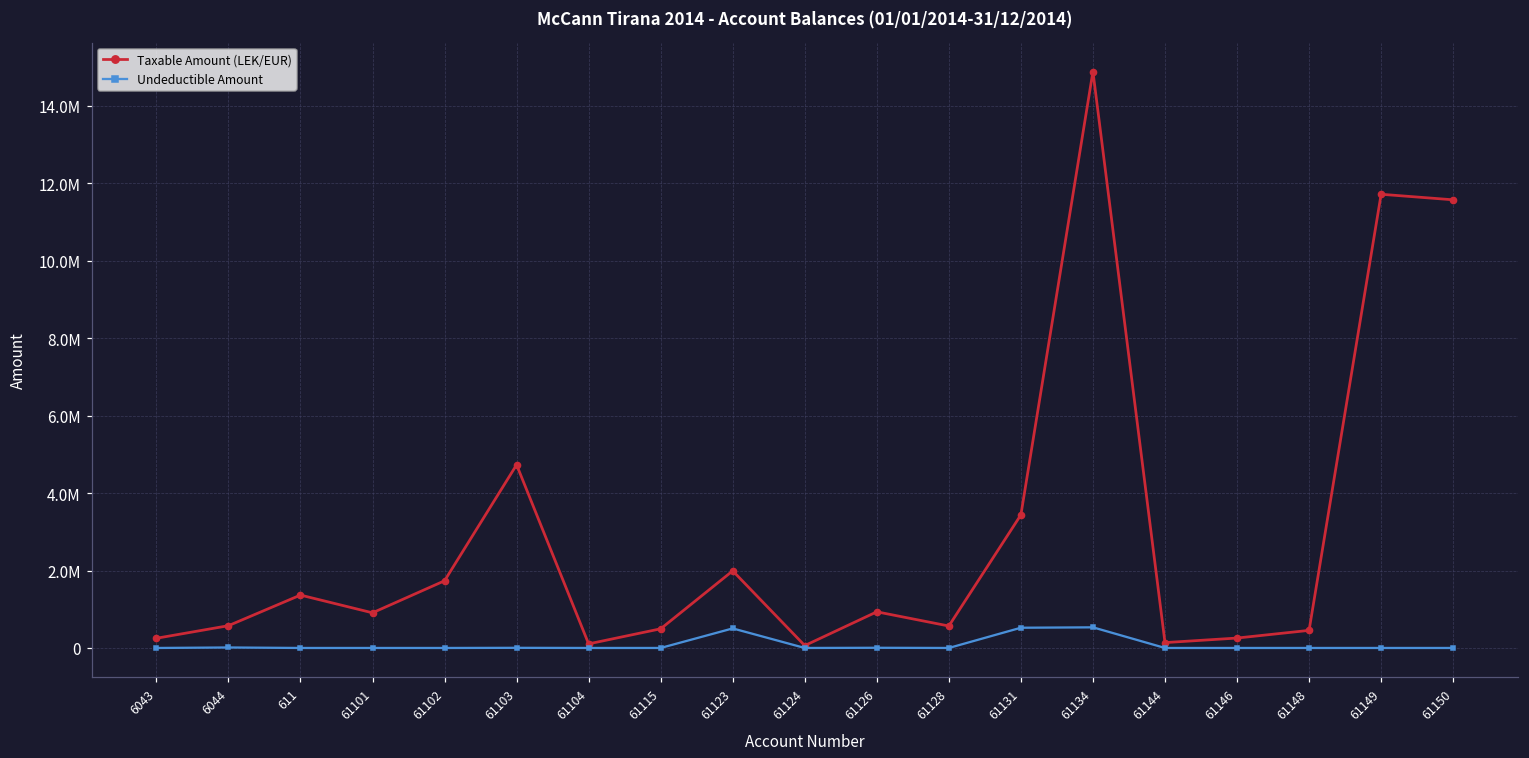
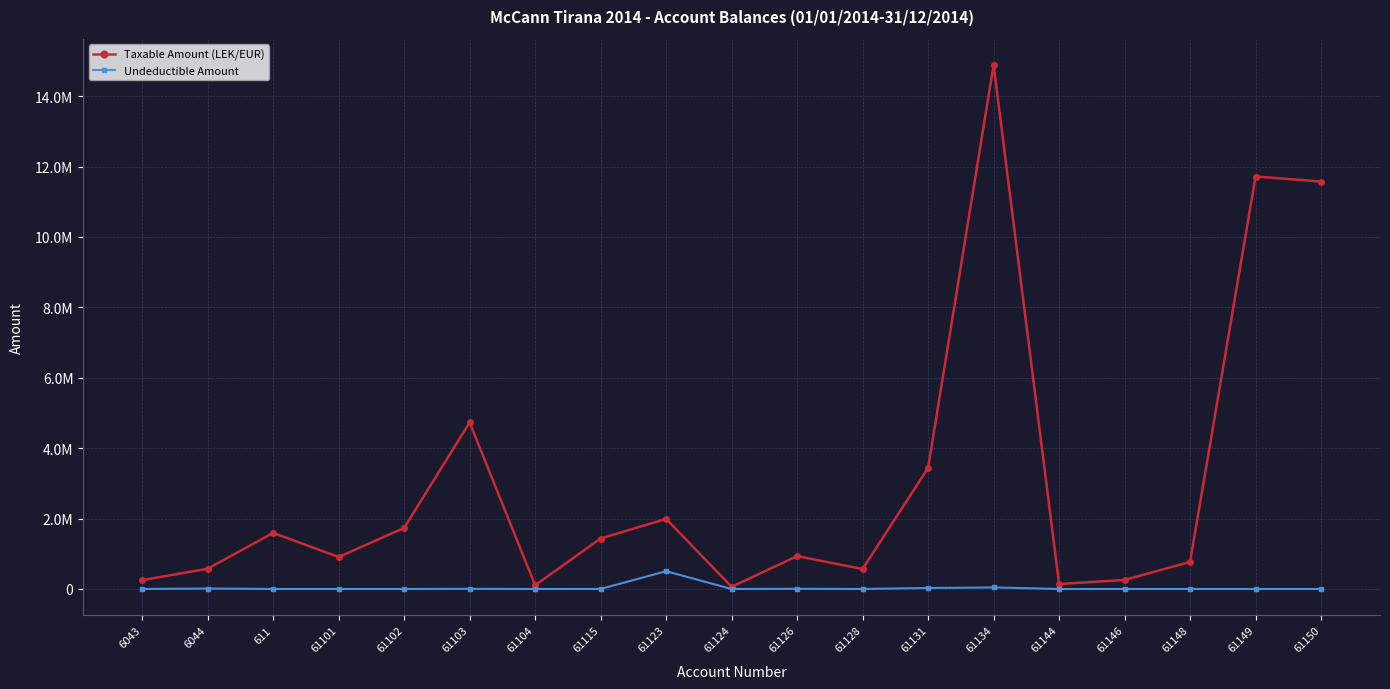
Taxable Amount (LEK/EUR), 611: 1400000 -> 1600000
Taxable Amount (LEK/EUR), 61115: 500000 -> 1400000
Undeductible Amount, 61131: 500000 -> 0
Undeductible Amount, 61134: 500000 -> 0
Taxable Amount (LEK/EUR), 61148: 500000 -> 800000
